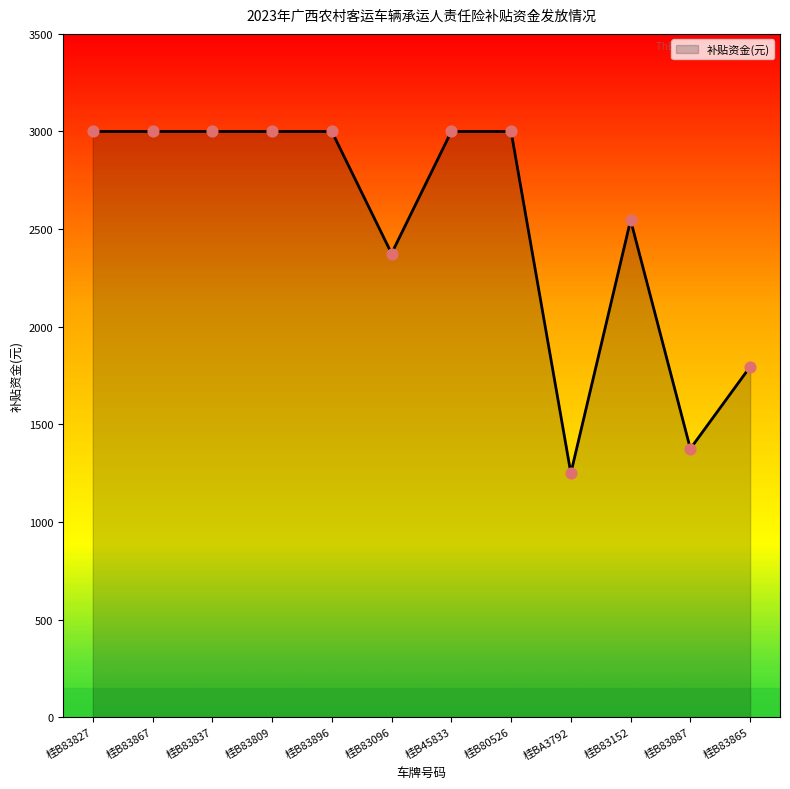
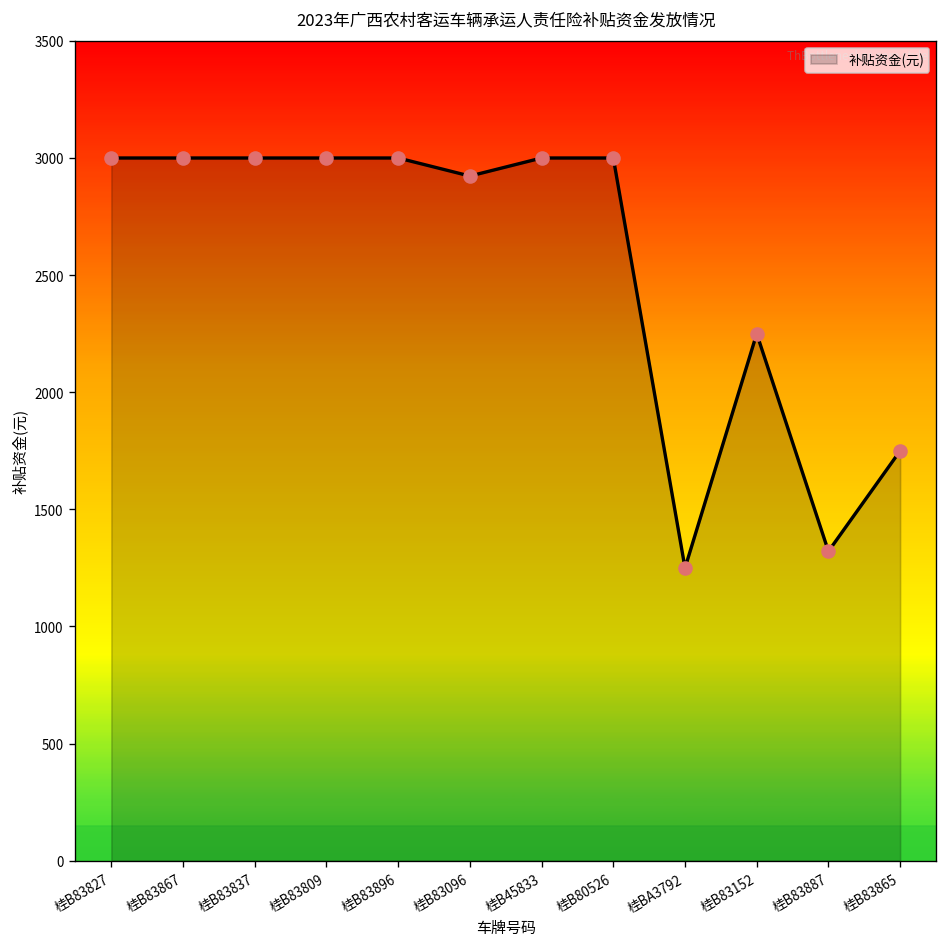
桂B83096: 2380 -> 2920
桂B83152: 2550 -> 2250
桂B83887: 1380 -> 1320
桂B83865: 1800 -> 1750
